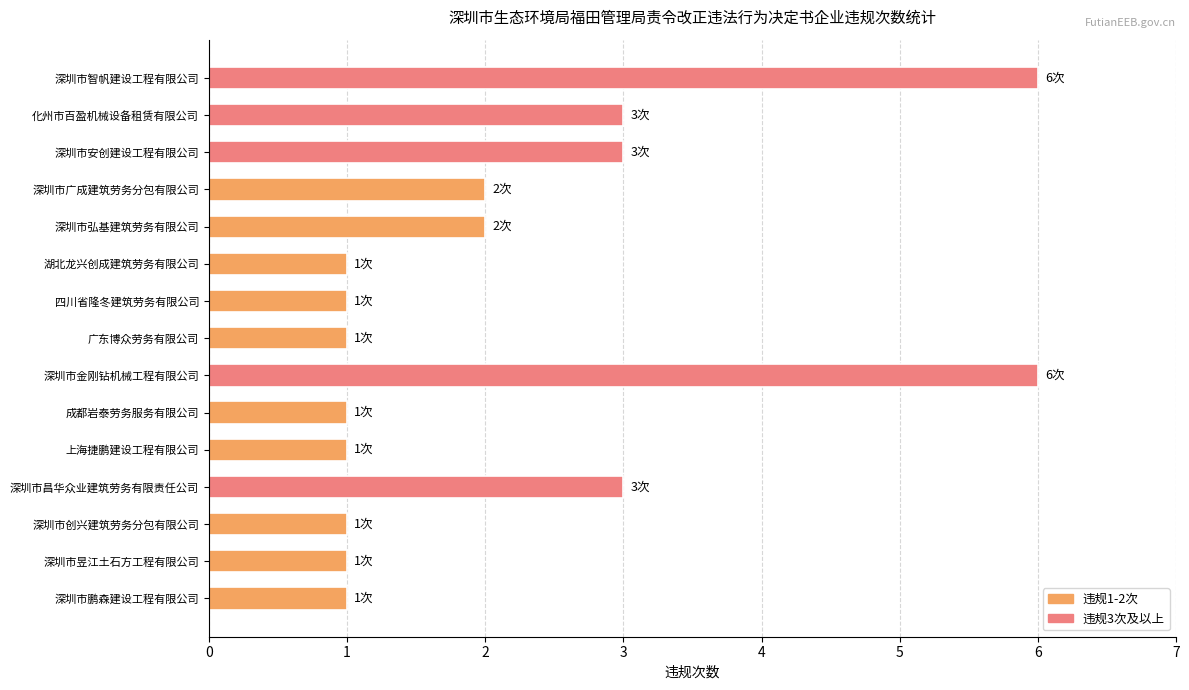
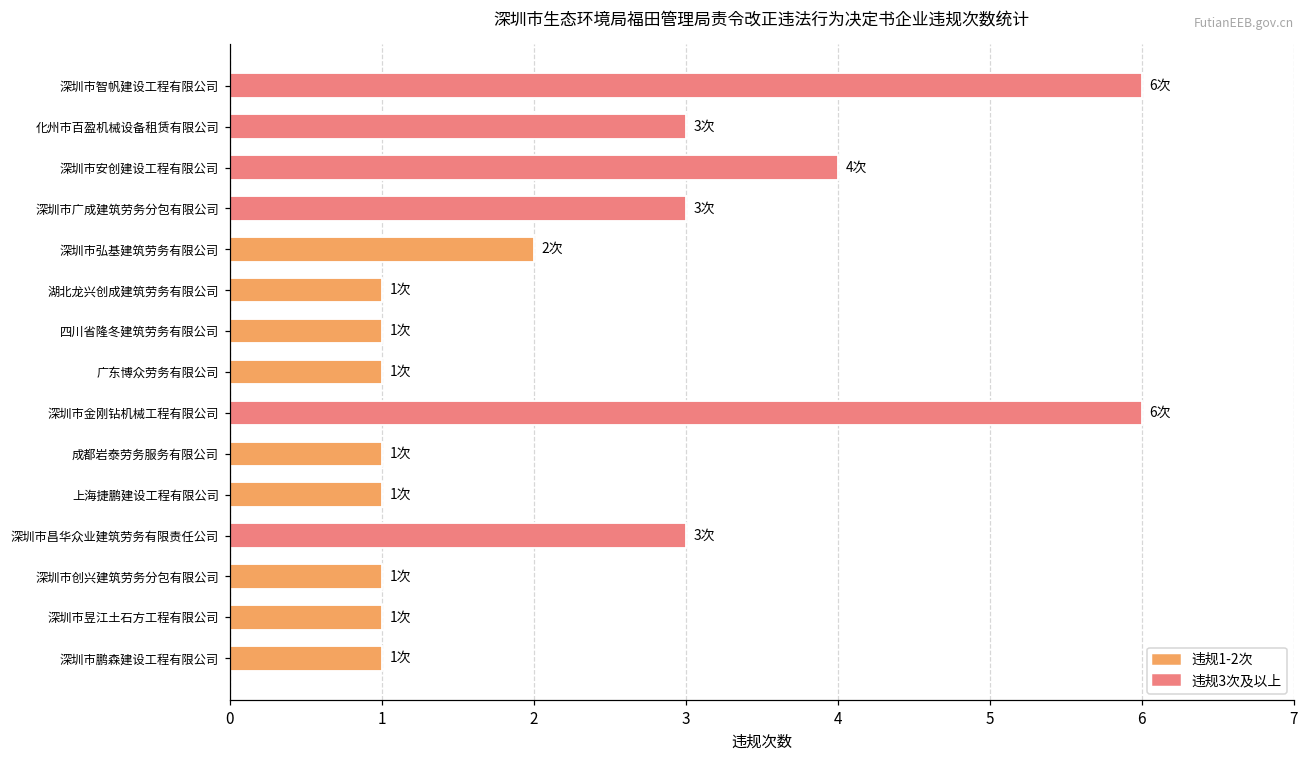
深圳市安创建设工程有限公司: 3次 -> 4次
深圳市广成建筑劳务分包有限公司: 2次 -> 3次
